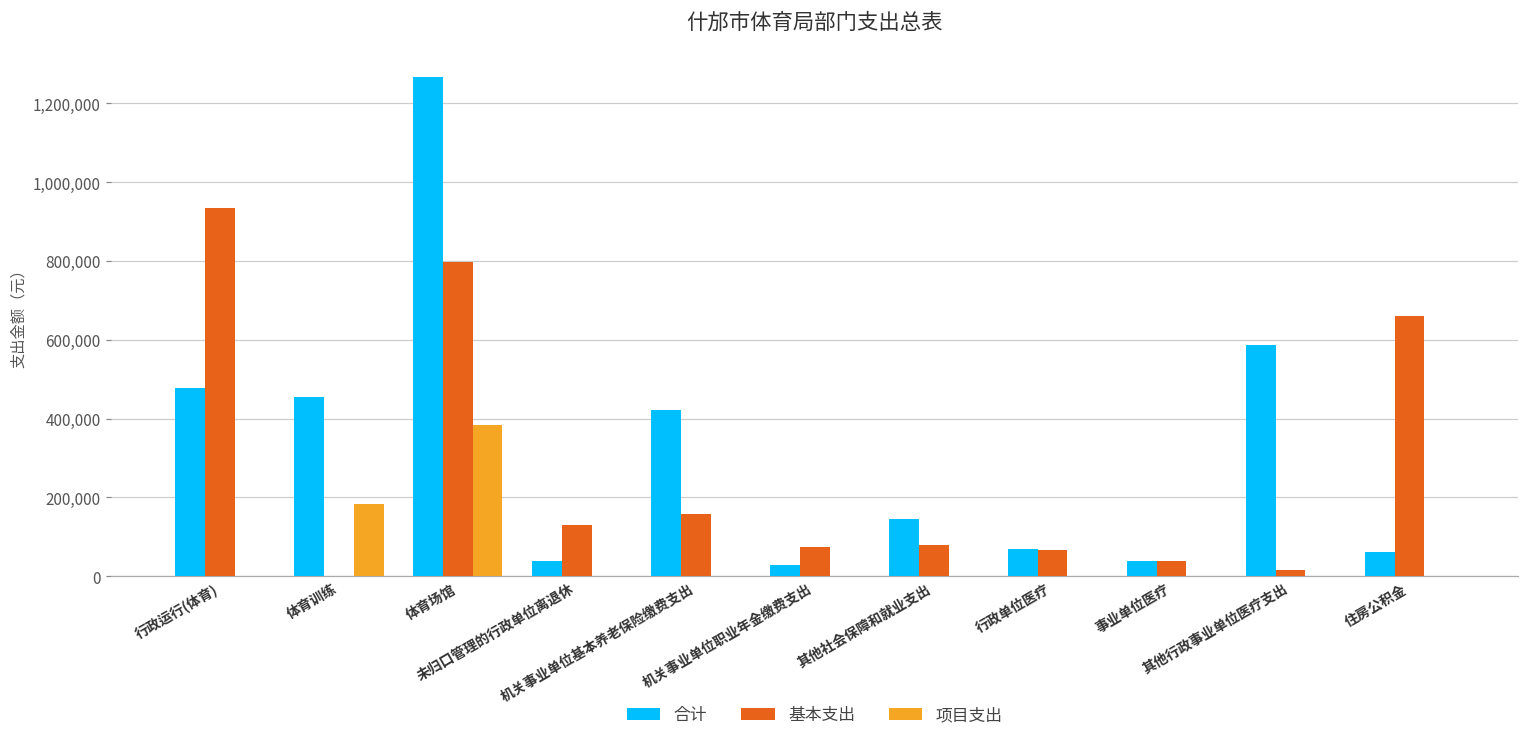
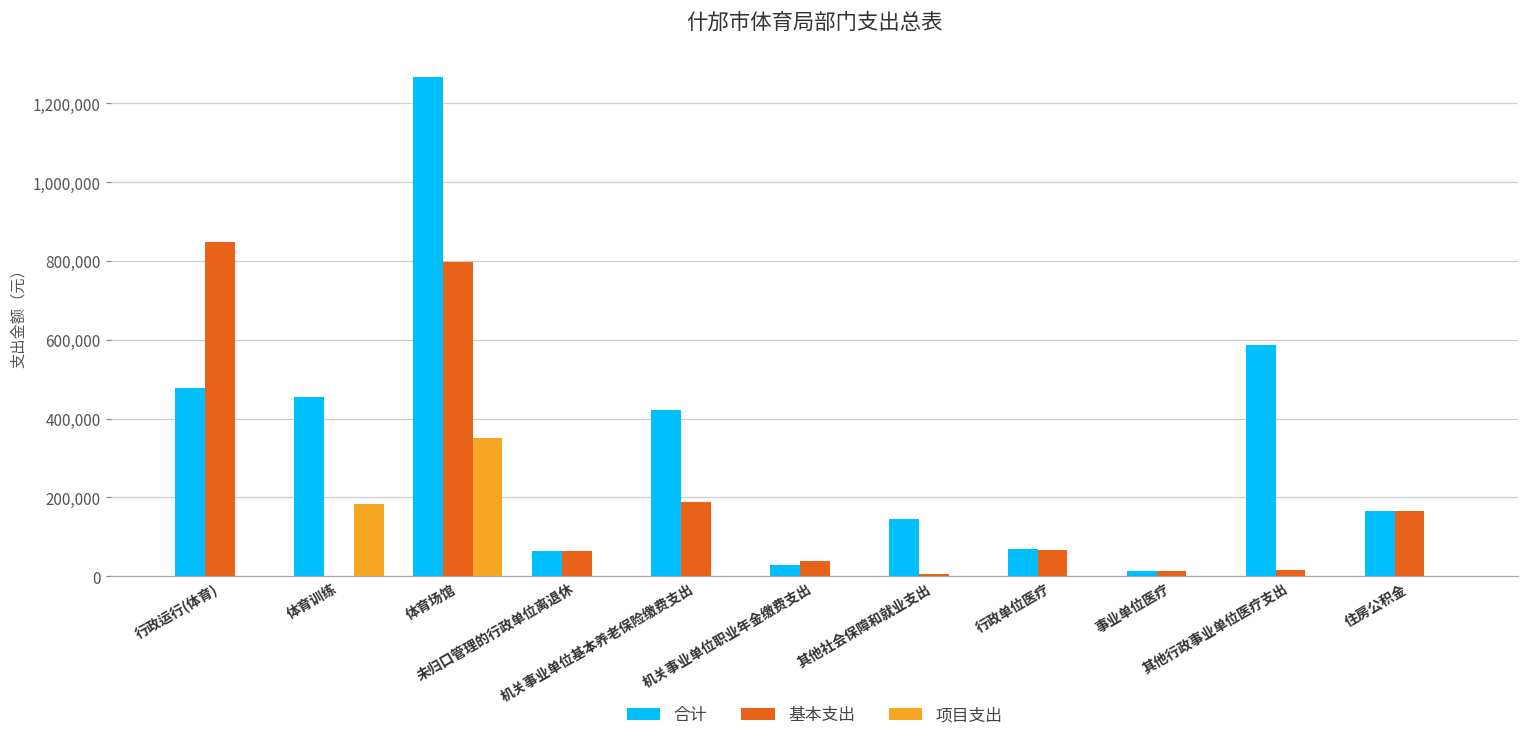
基本支出, 行政运行(体育): 930,000 -> 850,000
项目支出, 体育场馆: 380,000 -> 350,000
合计, 未归口管理的行政单位离退休: 40,000 -> 60,000
基本支出, 未归口管理的行政单位离退休: 130,000 -> 60,000
基本支出, 机关事业单位基本养老保险缴费支出: 160,000 -> 190,000
基本支出, 机关事业单位职业年金缴费支出: 80,000 -> 40,000
基本支出, 其他社会保障和就业支出: 80,000 -> 0
合计, 事业单位医疗: 40,000 -> 10,000
基本支出, 事业单位医疗: 40,000 -> 10,000
合计, 住房公积金: 60,000 -> 170,000
基本支出, 住房公积金: 660,000 -> 170,000
